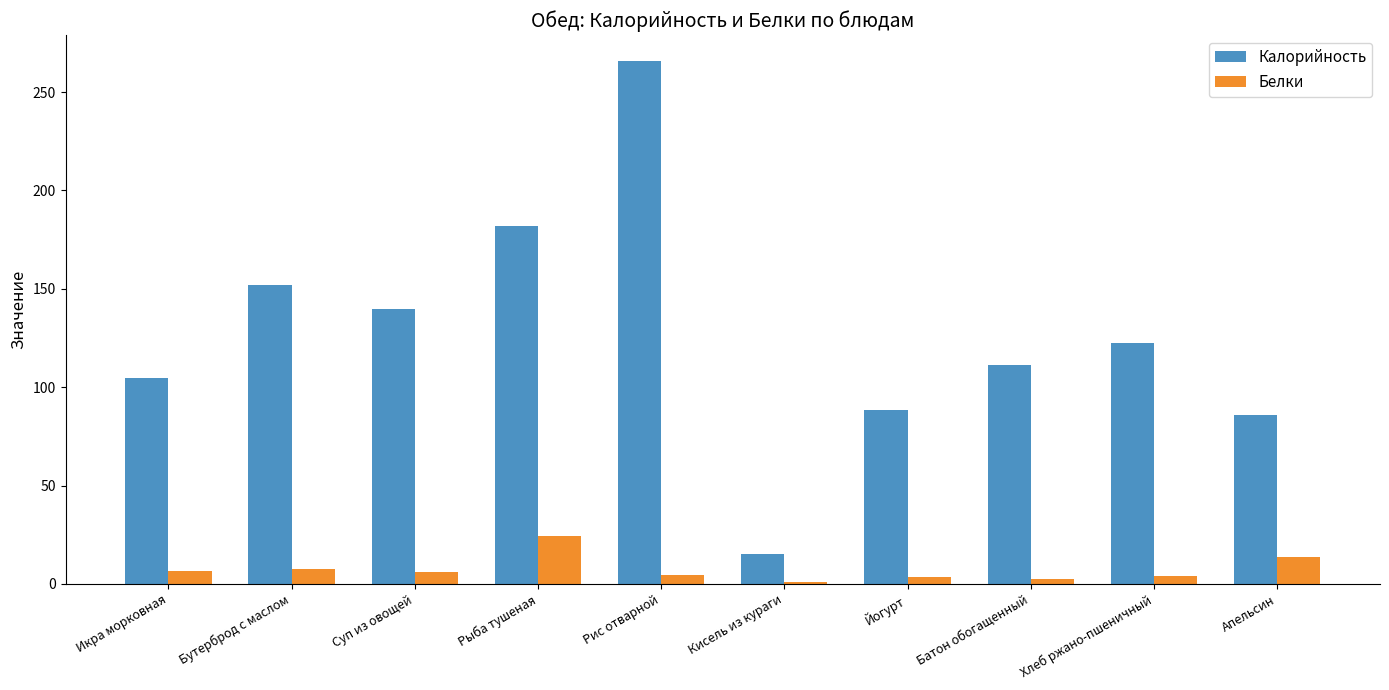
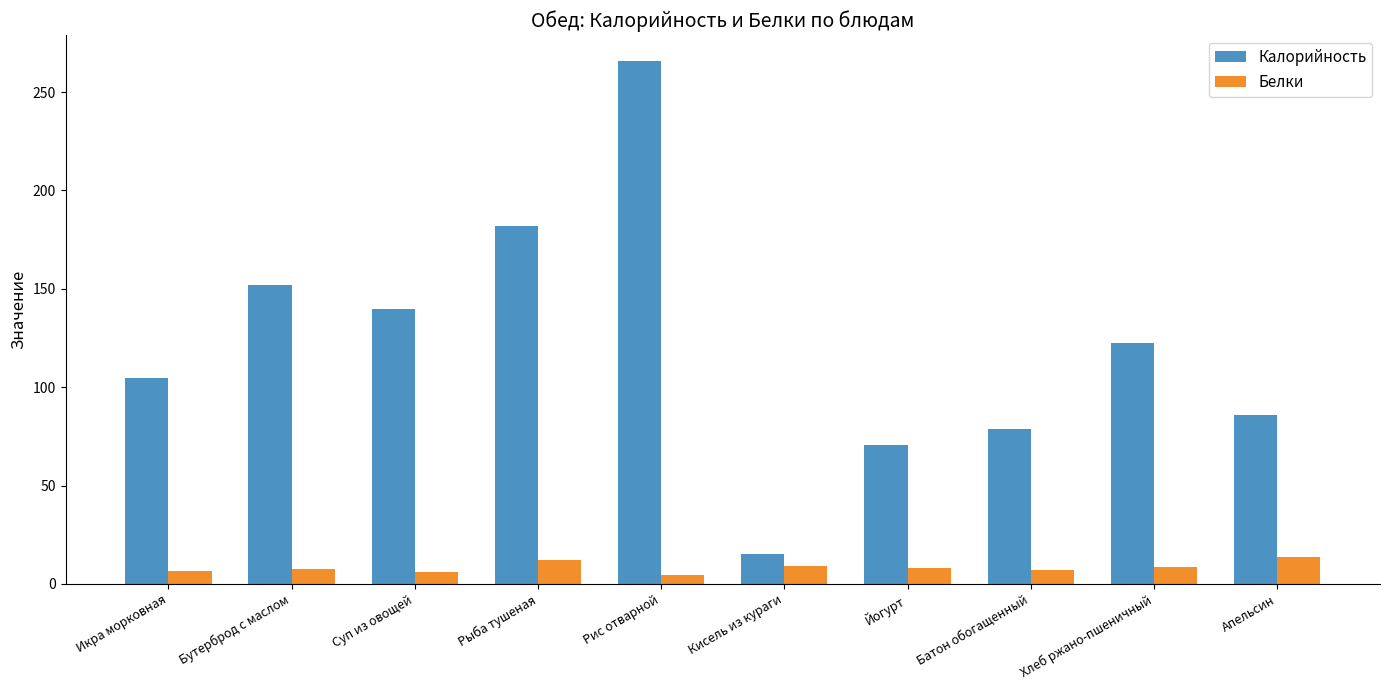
Белки, Рыба тушеная: 25 -> 12
Белки, Кисель из кураги: 1 -> 9
Калорийность, Йогурт: 88 -> 71
Белки, Йогурт: 4 -> 8
Калорийность, Батон обогащенный: 112 -> 79
Белки, Батон обогащенный: 2 -> 7
Белки, Хлеб ржано-пшеничный: 4 -> 9
